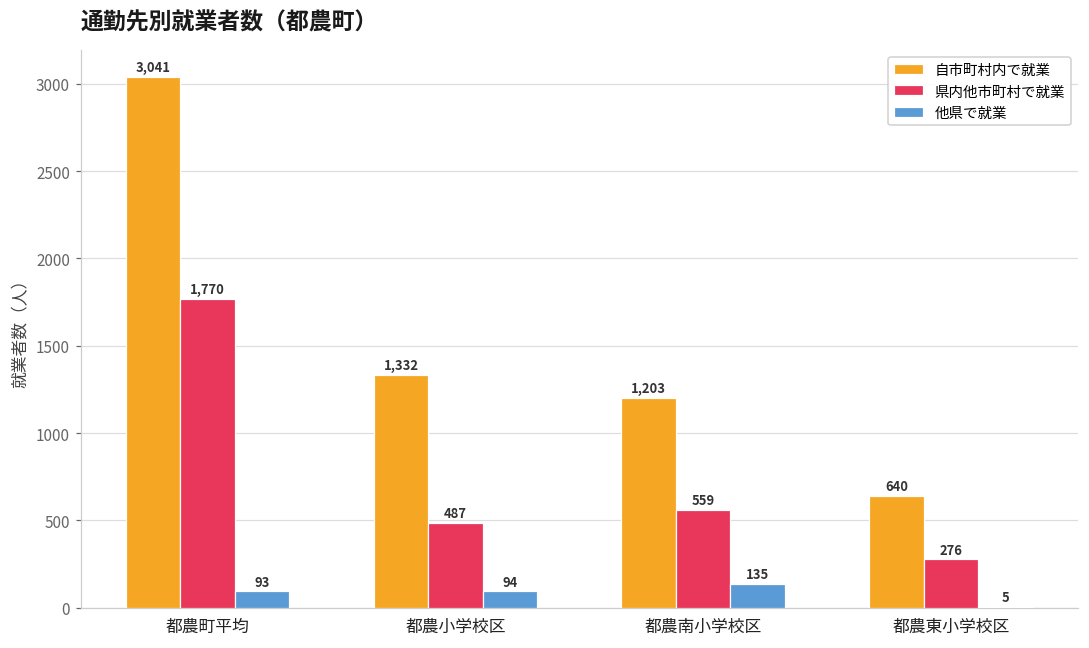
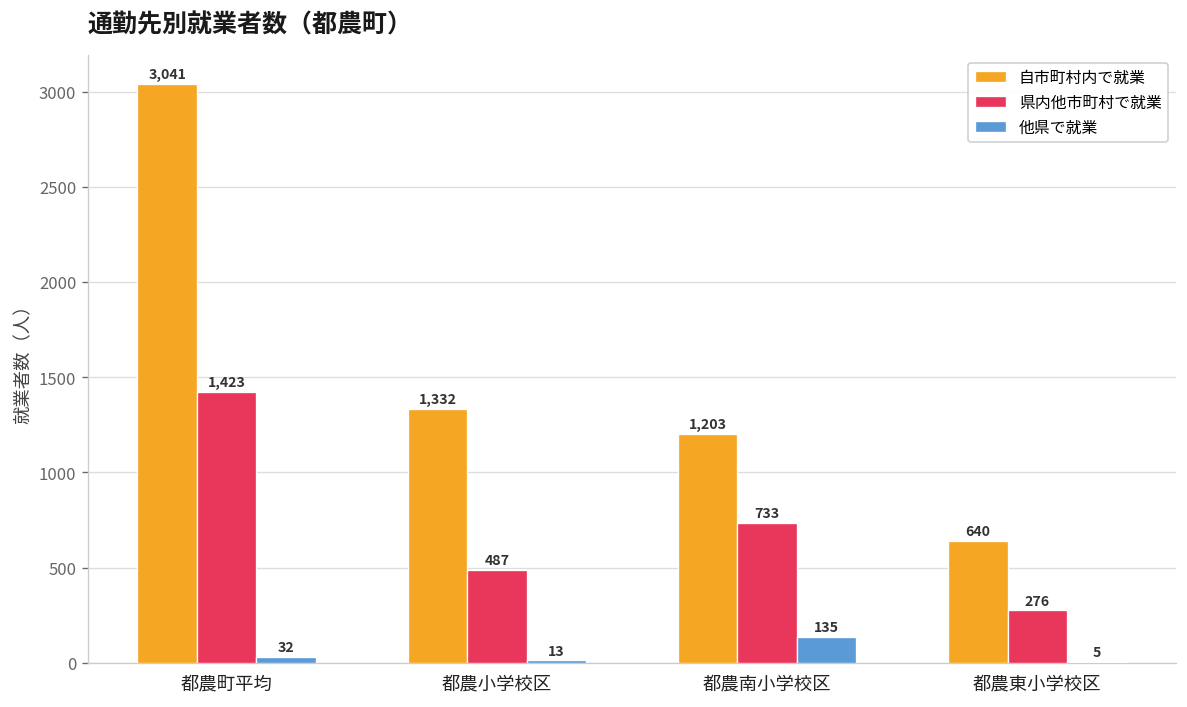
県内他市町村で就業, 都農町平均: 1,770 -> 1,423
他県で就業, 都農町平均: 93 -> 32
他県で就業, 都農小学校区: 94 -> 13
県内他市町村で就業, 都農南小学校区: 559 -> 733
